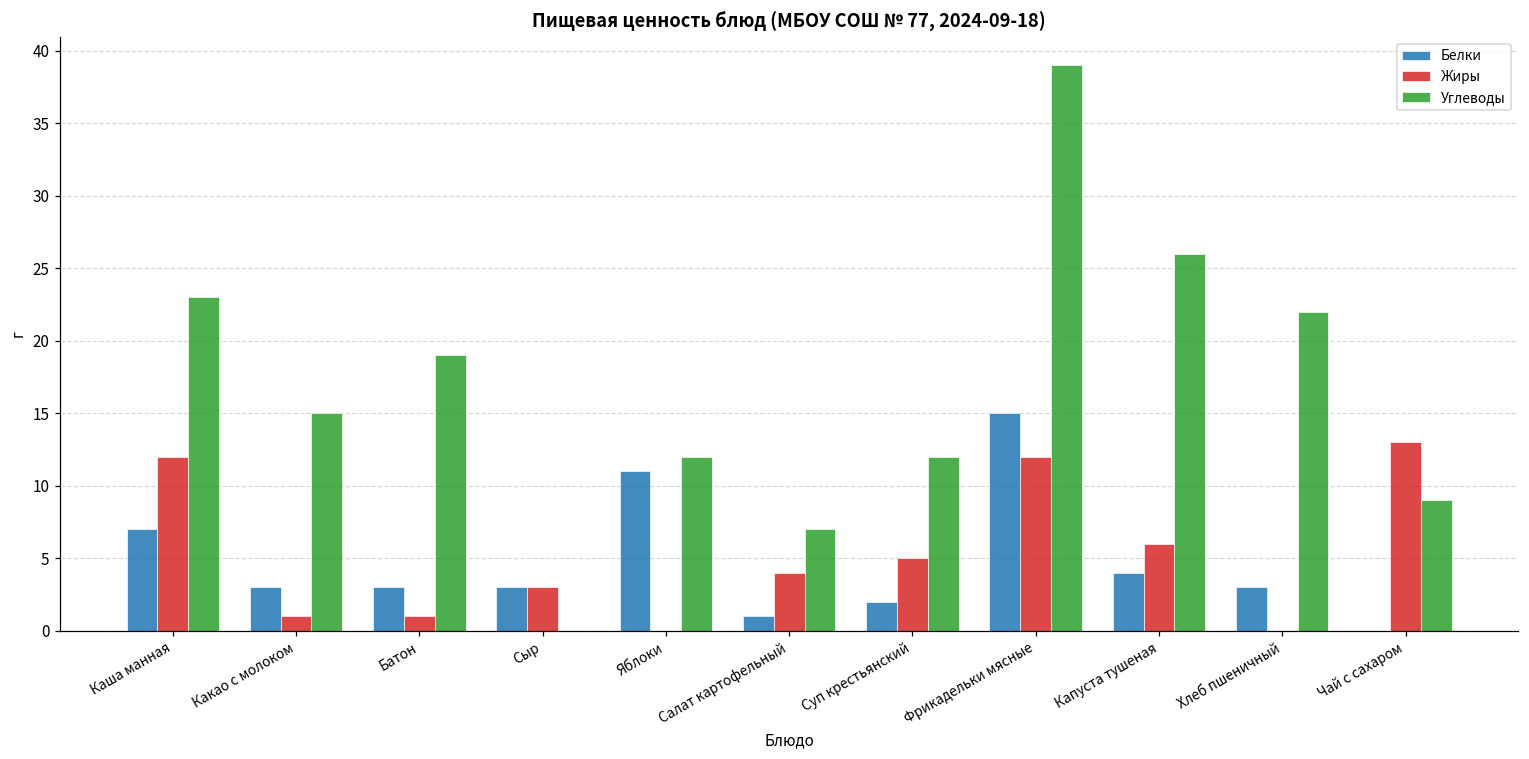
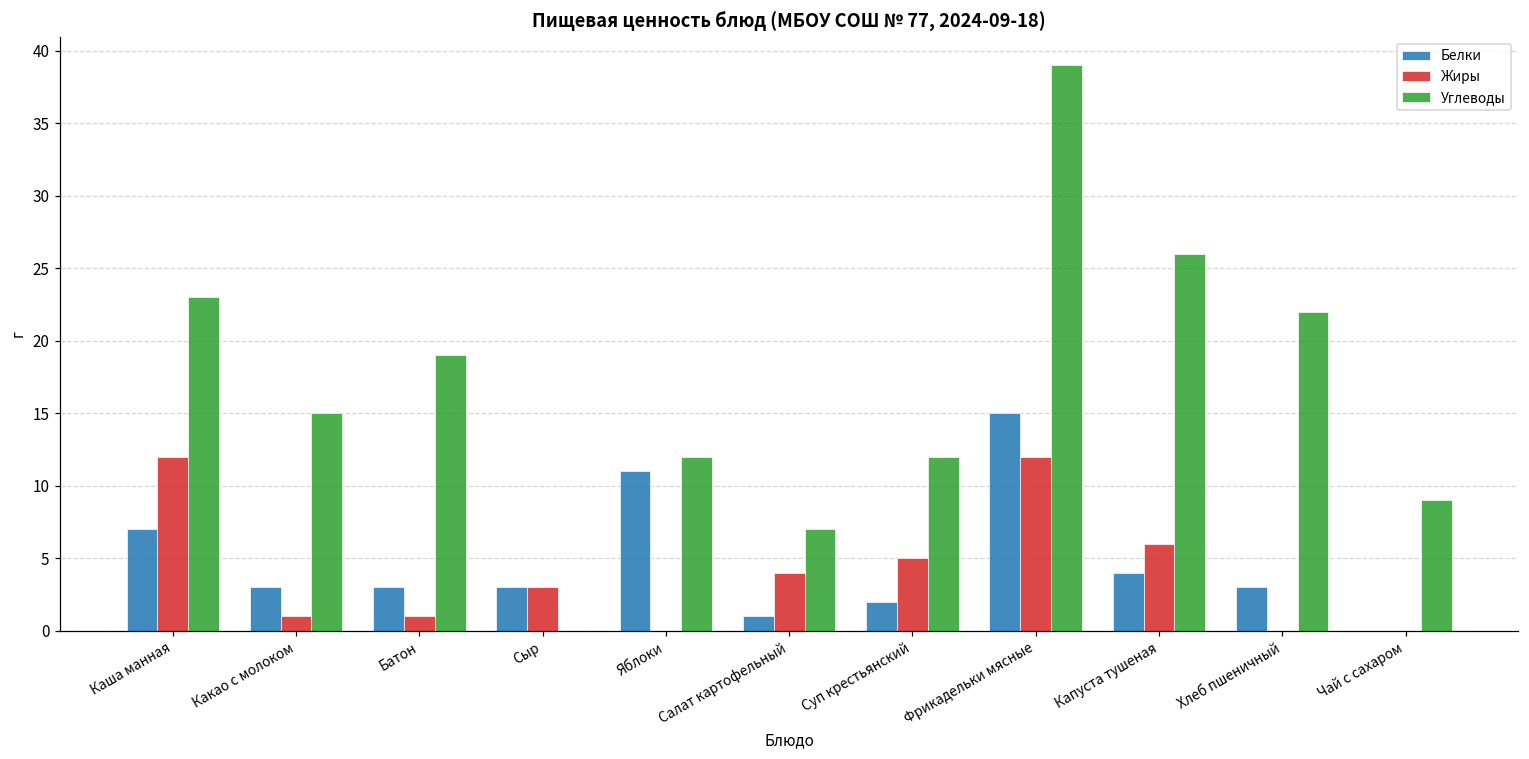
Жиры, Чай с сахаром: 13 -> 0
